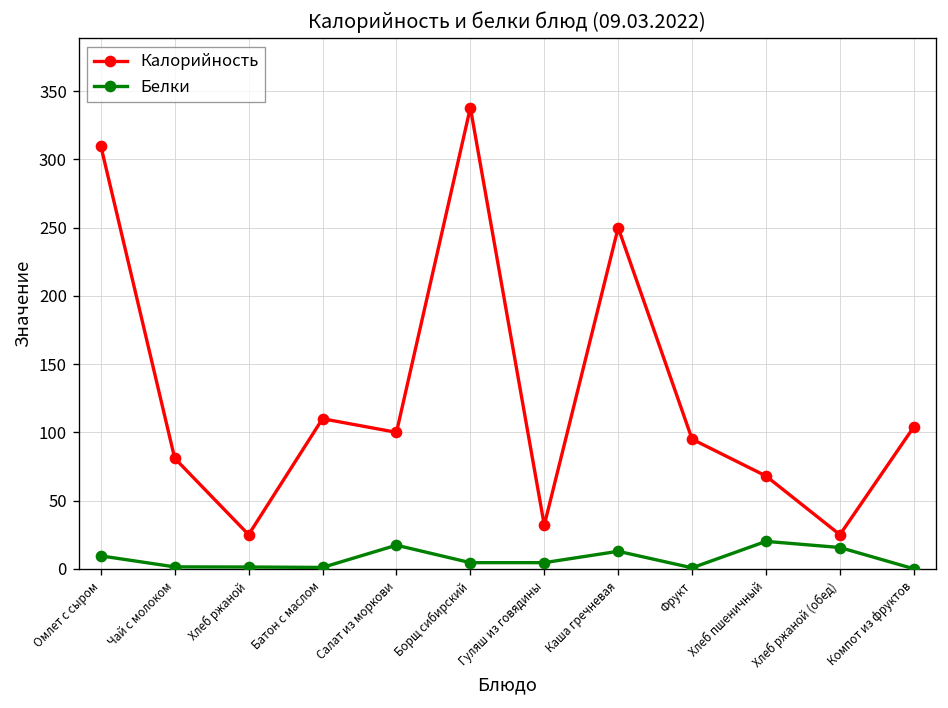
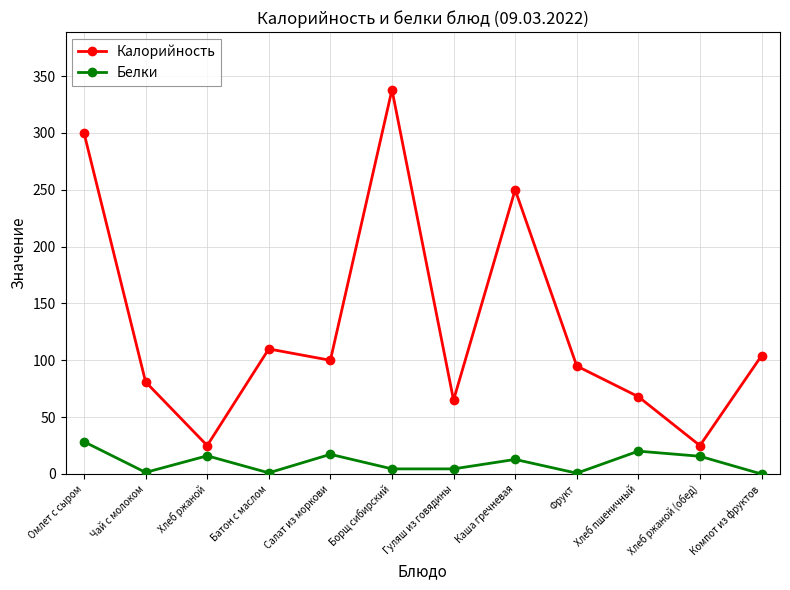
Калорийность, Омлет с сыром: 310 -> 300
Белки, Омлет с сыром: 9 -> 28
Белки, Хлеб ржаной: 1 -> 16
Калорийность, Гуляш из говядины: 32 -> 65
